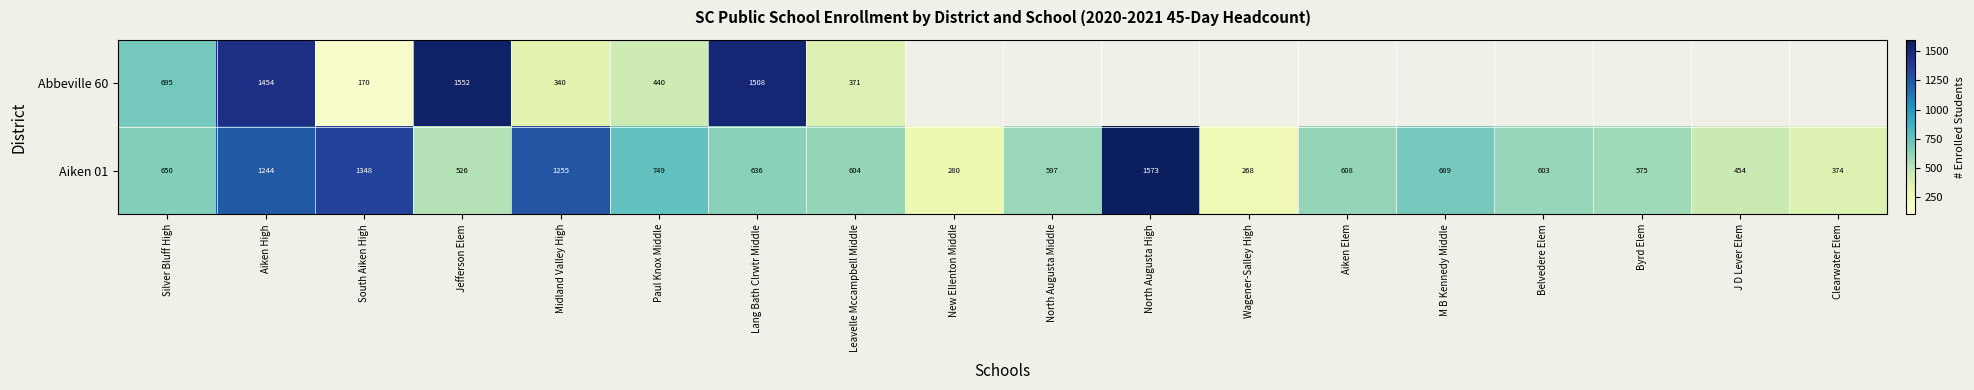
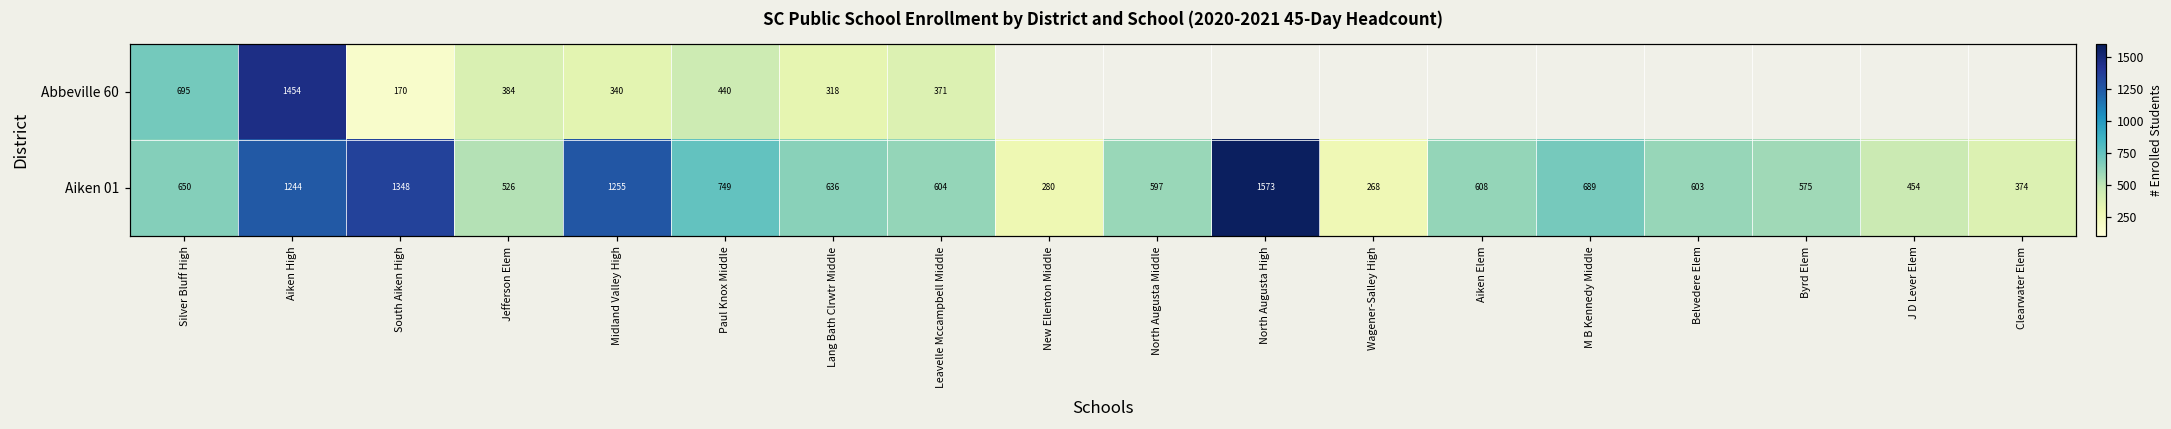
Abbeville 60, Jefferson Elem: 1552 -> 384
Abbeville 60, Lang Bath Clrwtr Middle: 1508 -> 318
